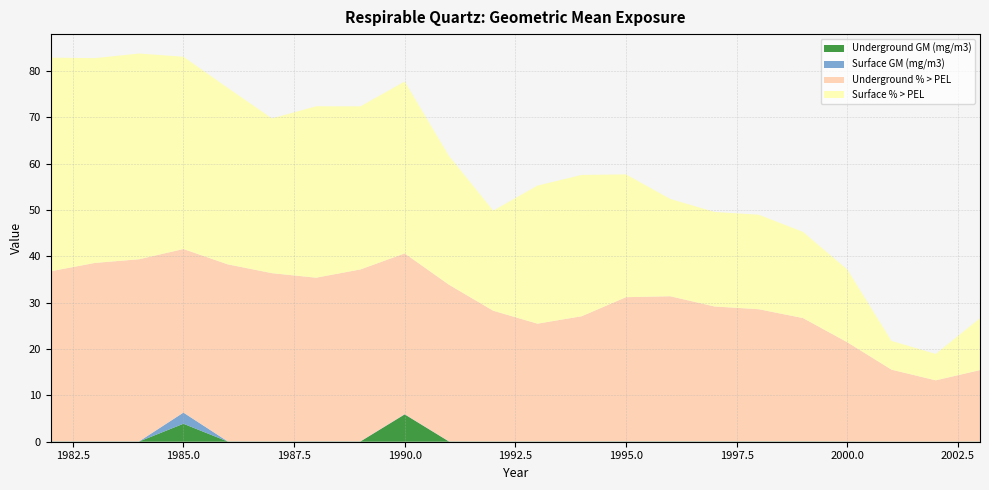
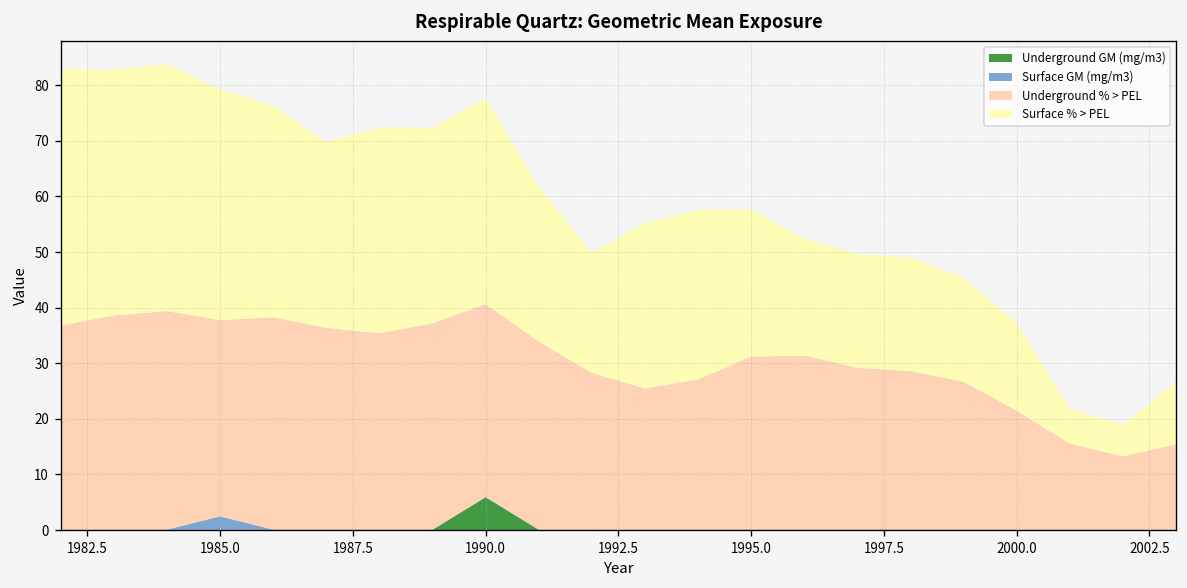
Underground GM (mg/m3), 1985.0: 4 -> 0
